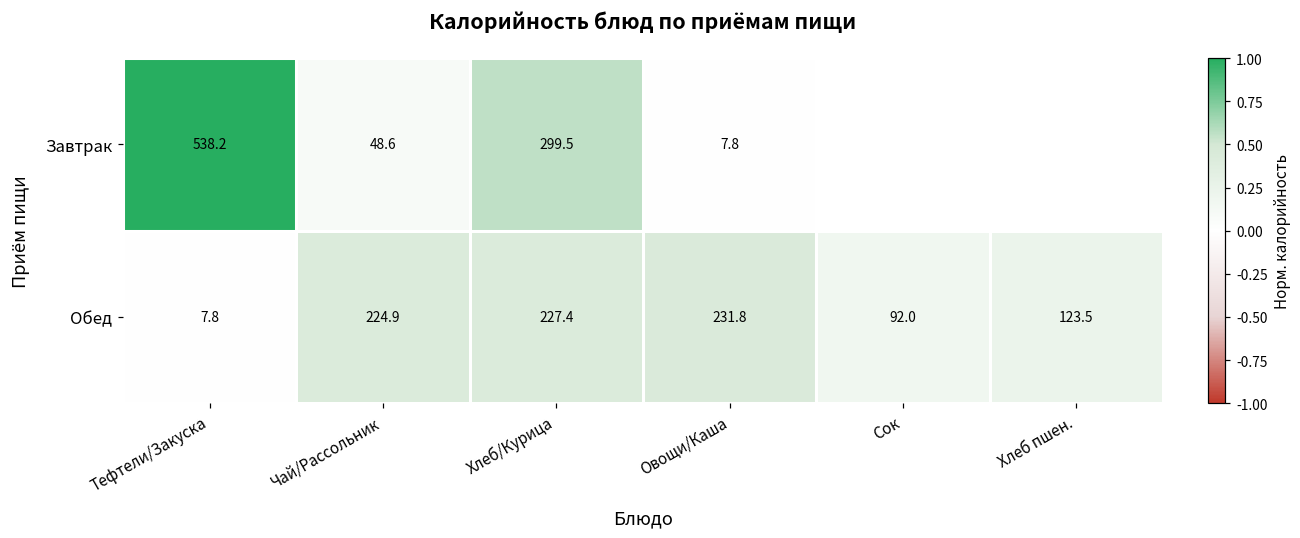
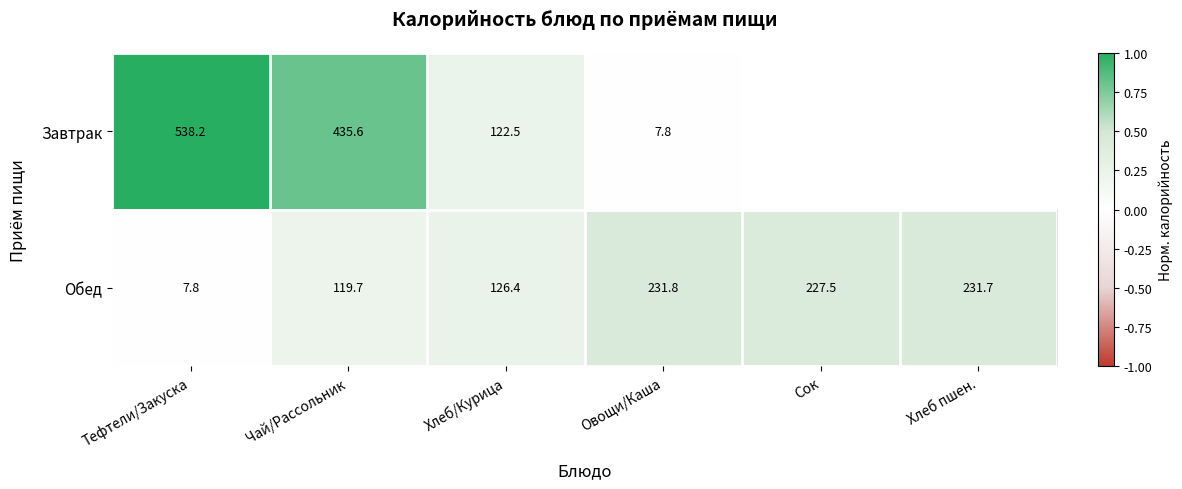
Завтрак, Чай/Рассольник: 48.6 -> 435.6
Завтрак, Хлеб/Курица: 299.5 -> 122.5
Обед, Чай/Рассольник: 224.9 -> 119.7
Обед, Хлеб/Курица: 227.4 -> 126.4
Обед, Сок: 92.0 -> 227.5
Обед, Хлеб пшен.: 123.5 -> 231.7
